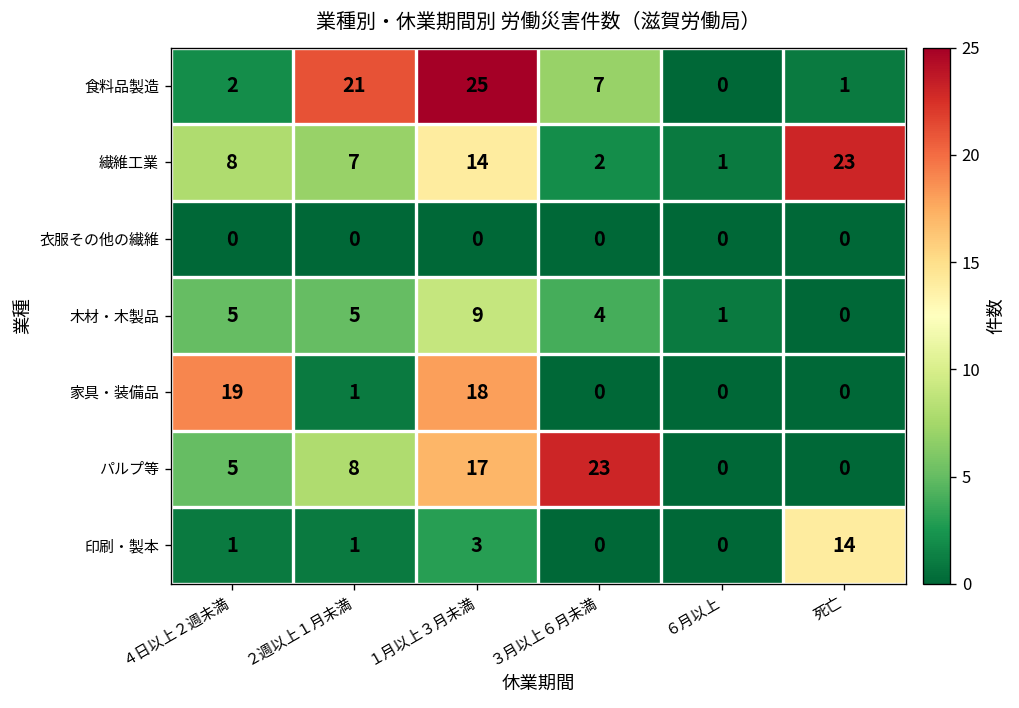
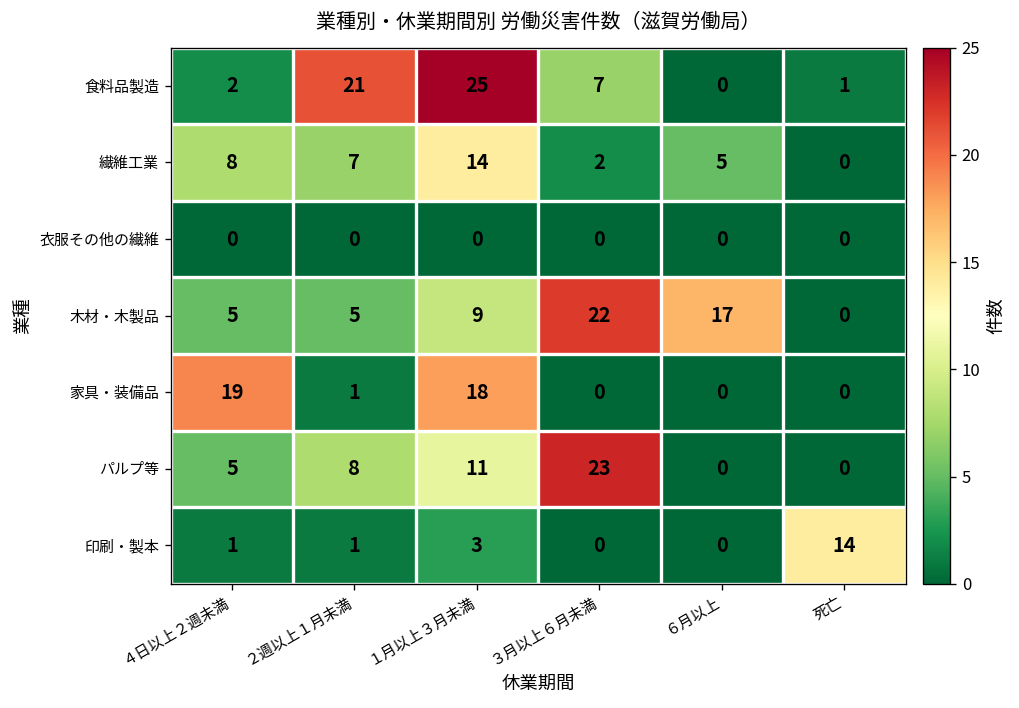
繊維工業, ６月以上: 1 -> 5
繊維工業, 死亡: 23 -> 0
木材・木製品, ３月以上６月未満: 4 -> 22
木材・木製品, ６月以上: 1 -> 17
パルプ等, １月以上３月未満: 17 -> 11
